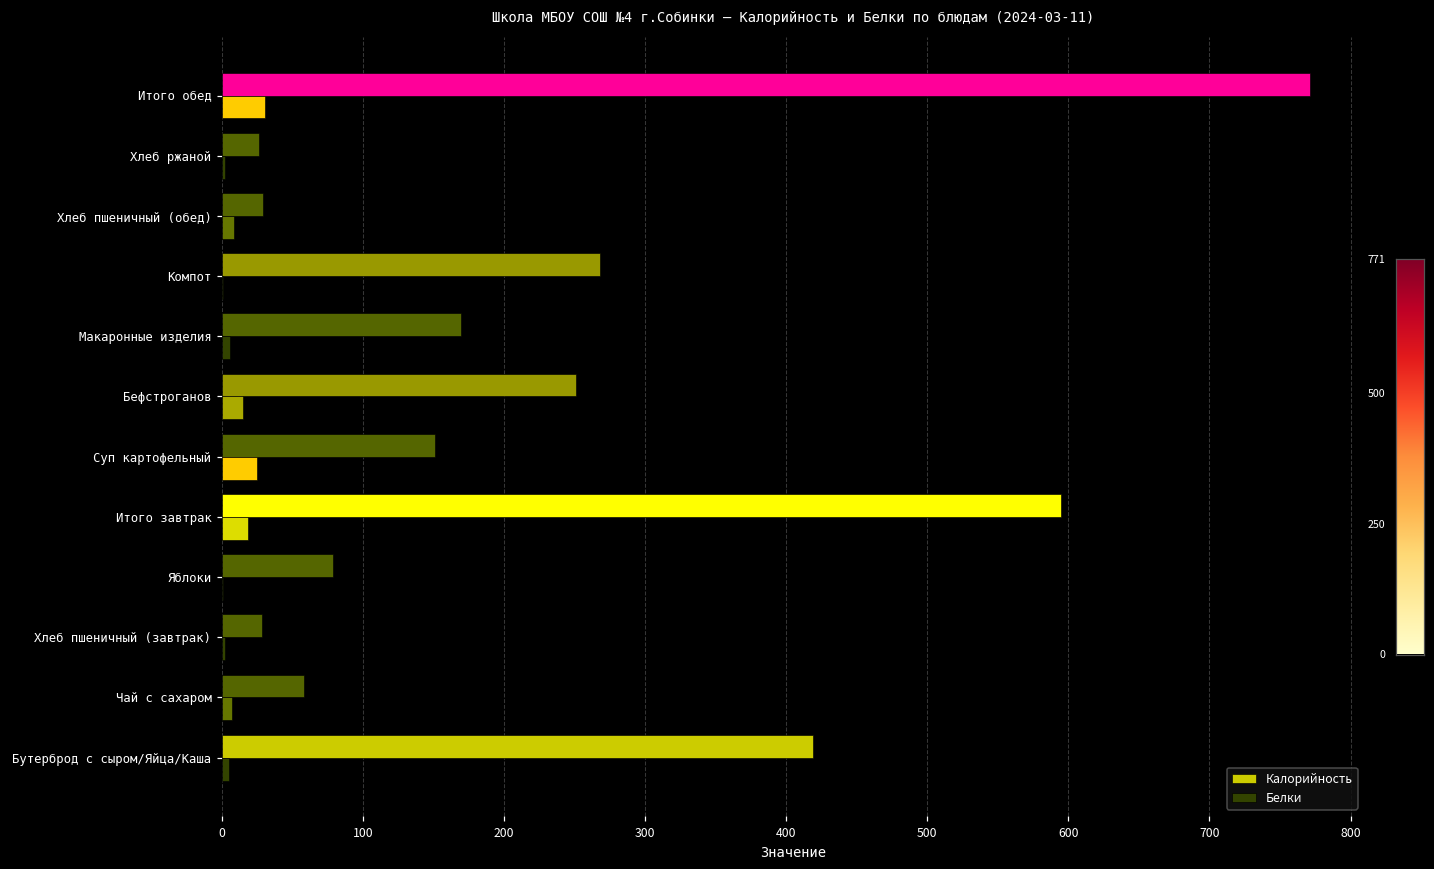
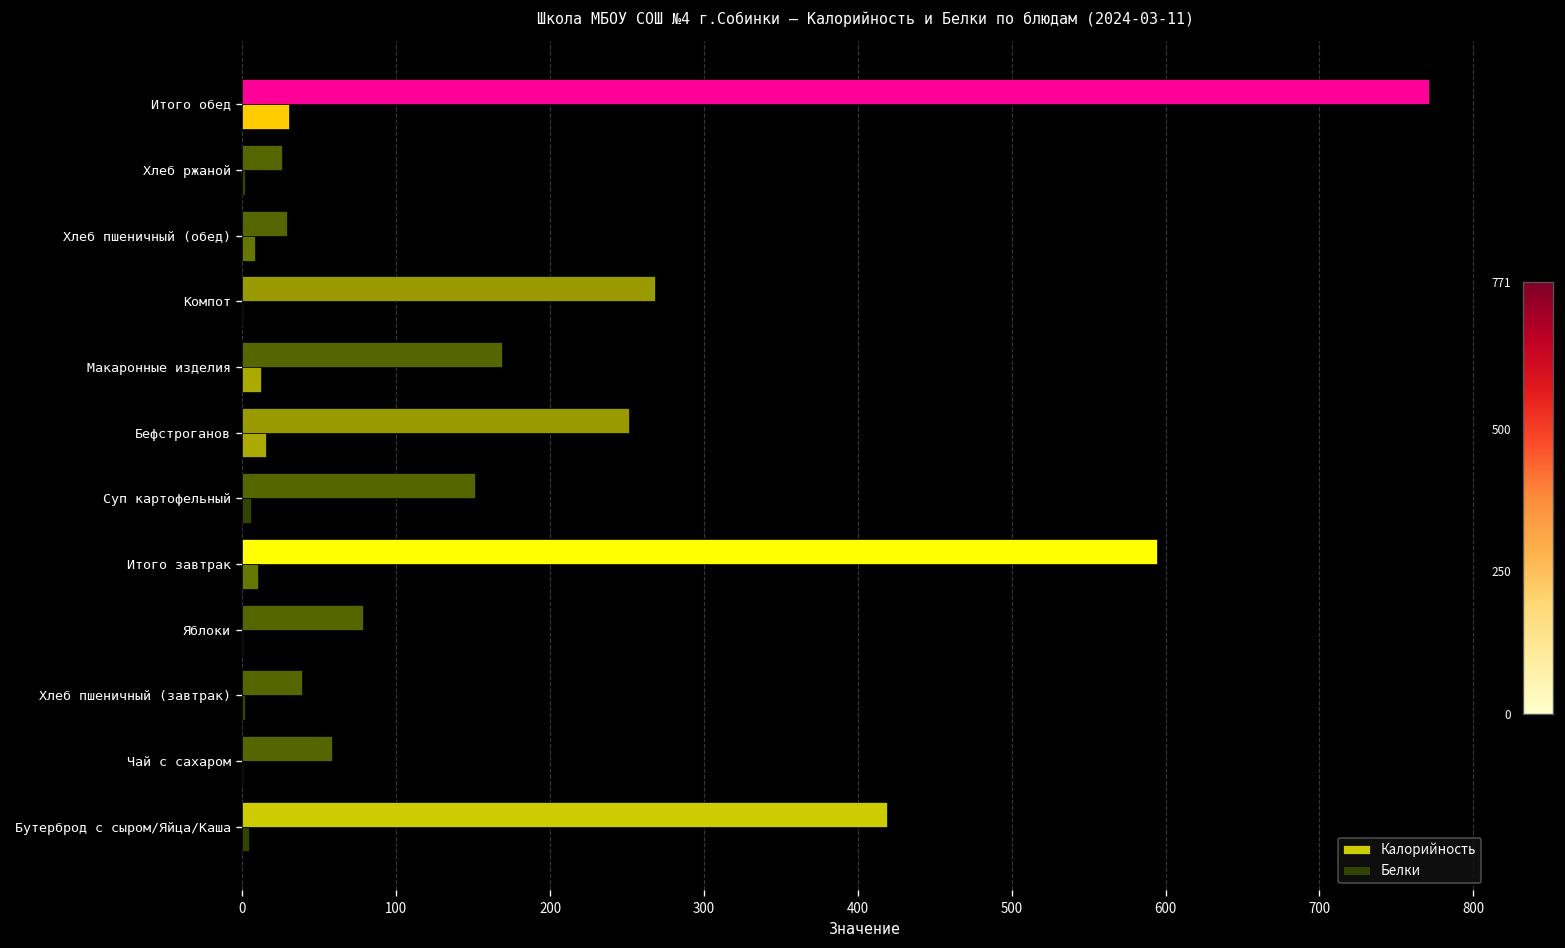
Белки, Макаронные изделия: 6 -> 12
Белки, Суп картофельный: 25 -> 6
Белки, Итого завтрак: 18 -> 10
Калорийность, Хлеб пшеничный (завтрак): 28 -> 39
Белки, Чай с сахаром: 7 -> 0
